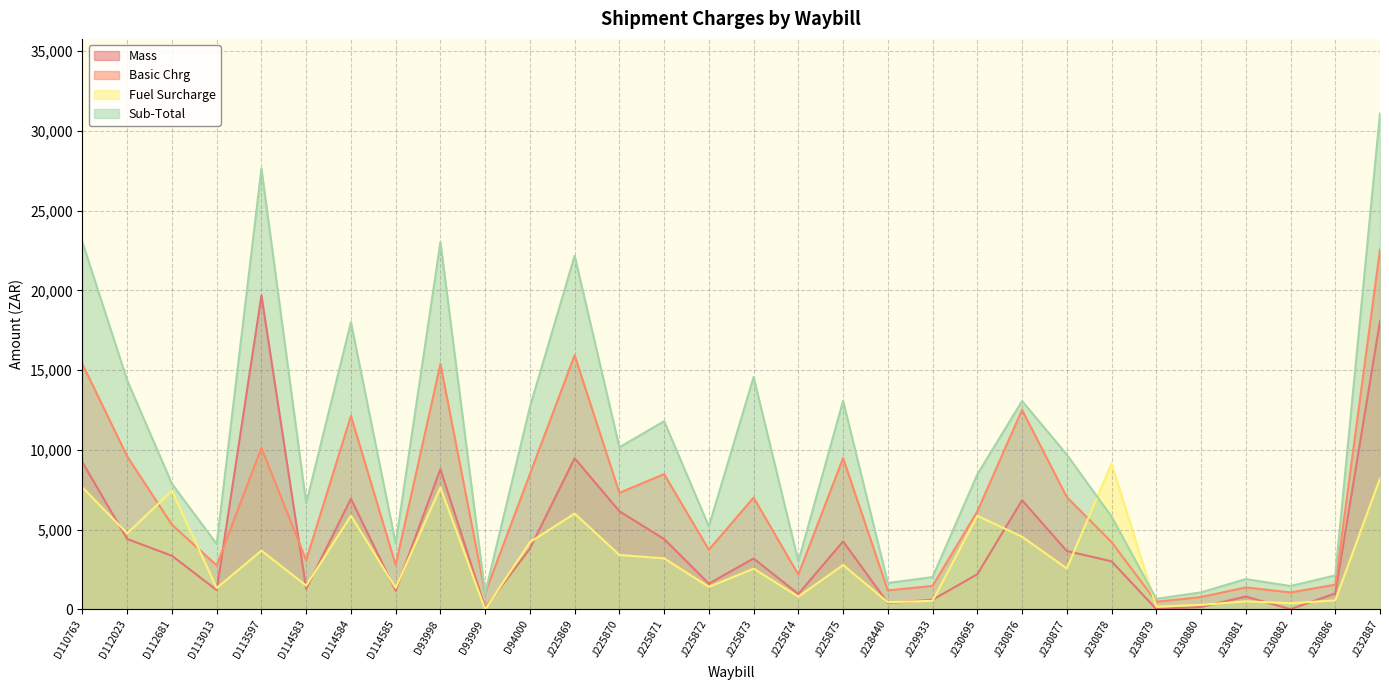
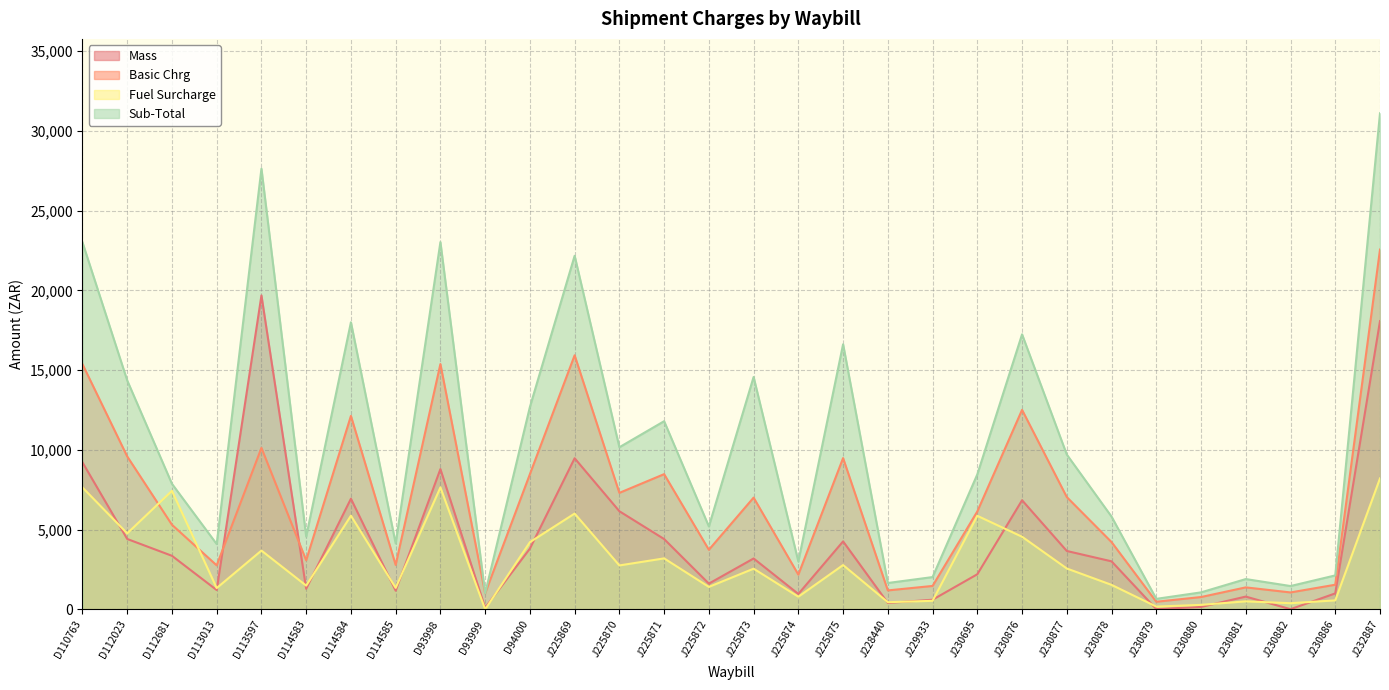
Sub-Total, D114583: 6,600 -> 4,600
Fuel Surcharge, J225870: 3,400 -> 2,800
Sub-Total, J225875: 13,100 -> 16,600
Sub-Total, J230876: 13,100 -> 17,200
Fuel Surcharge, J230878: 9,100 -> 1,500
